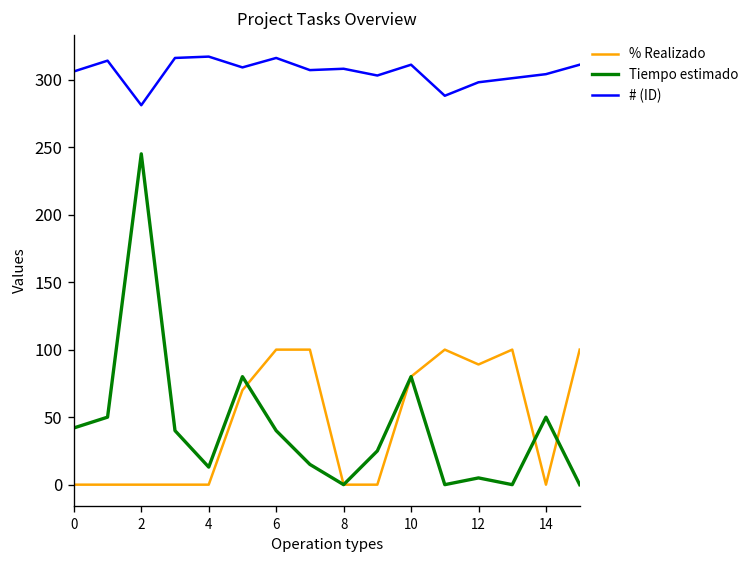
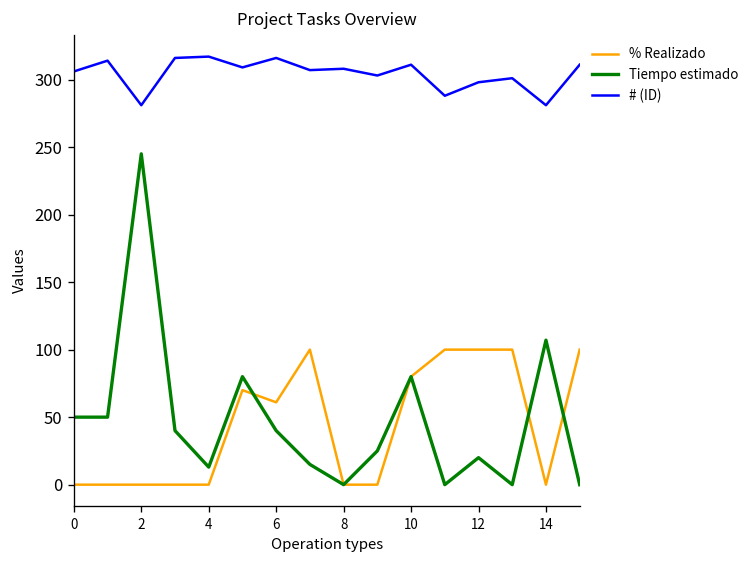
Tiempo estimado, 0: 42 -> 50
% Realizado, 6: 100 -> 61
% Realizado, 12: 89 -> 100
Tiempo estimado, 12: 5 -> 20
Tiempo estimado, 14: 50 -> 107
# (ID), 14: 304 -> 281
